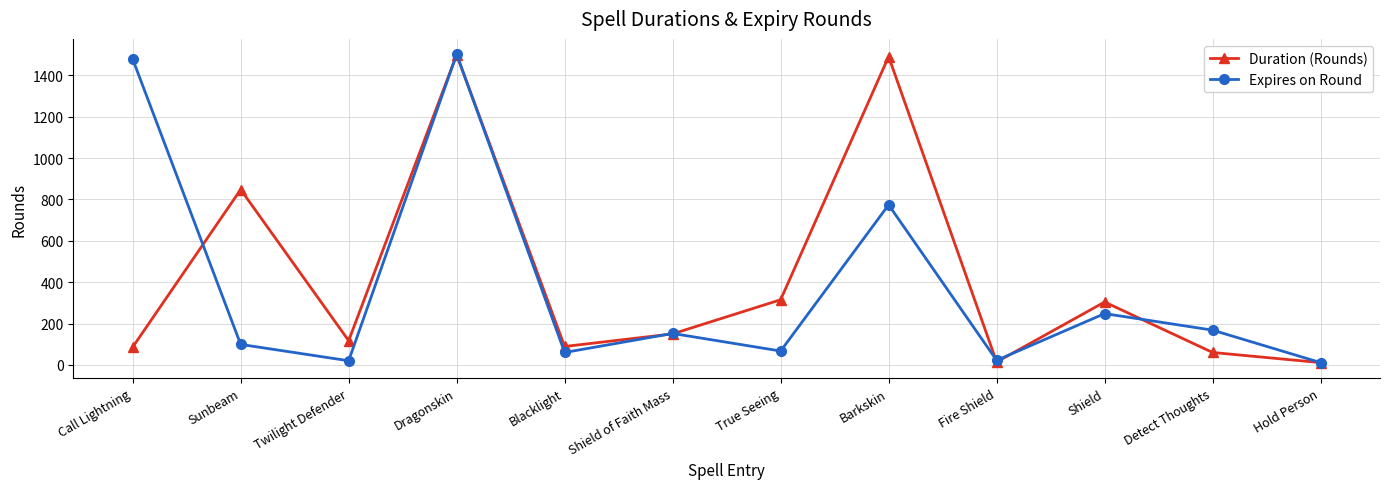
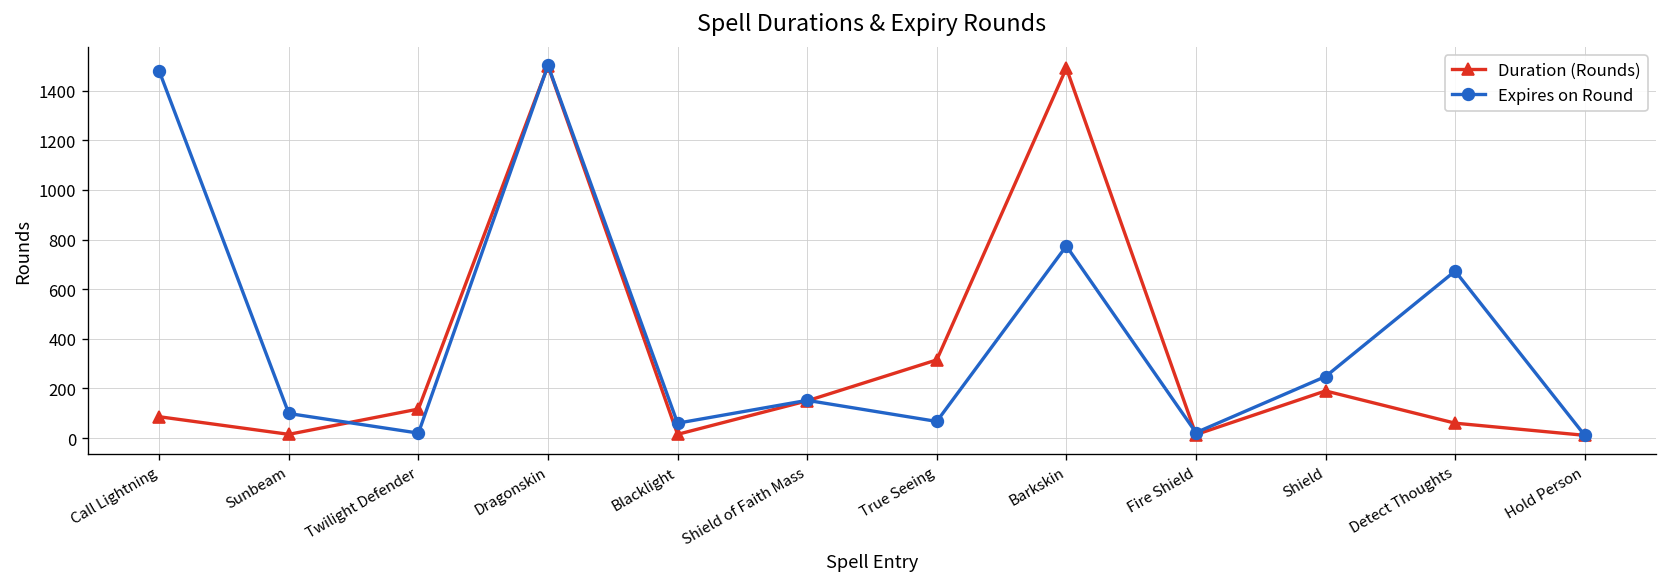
Duration (Rounds), Sunbeam: 850 -> 20
Duration (Rounds), Blacklight: 90 -> 20
Duration (Rounds), Shield: 300 -> 190
Expires on Round, Detect Thoughts: 170 -> 670
